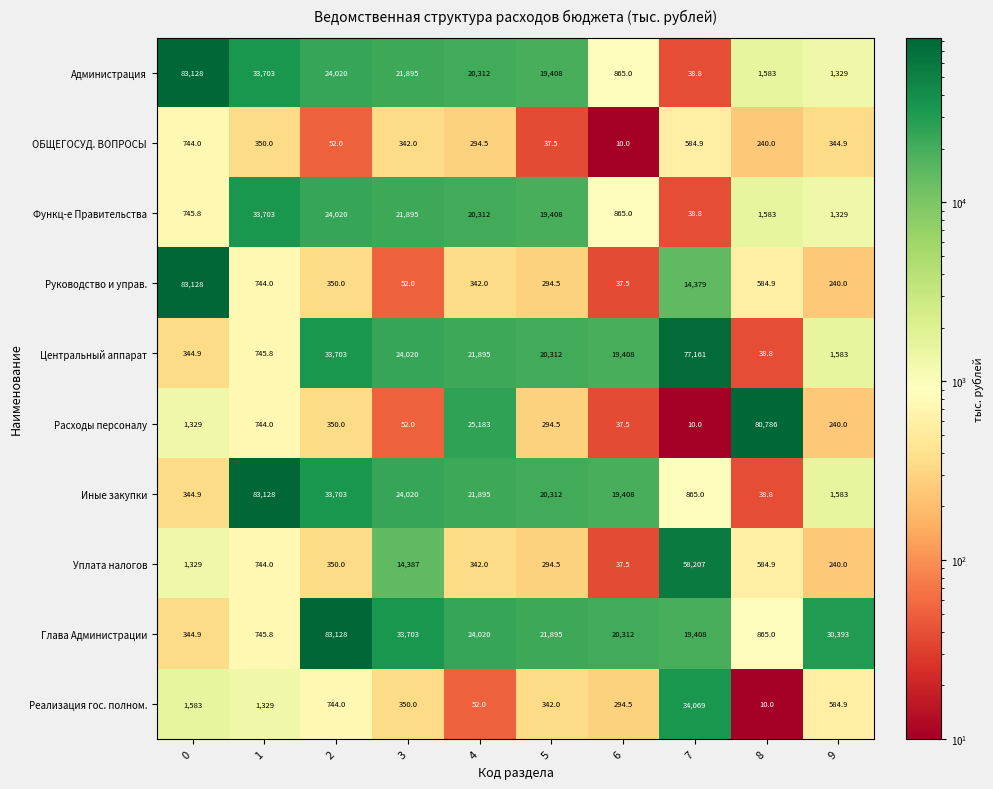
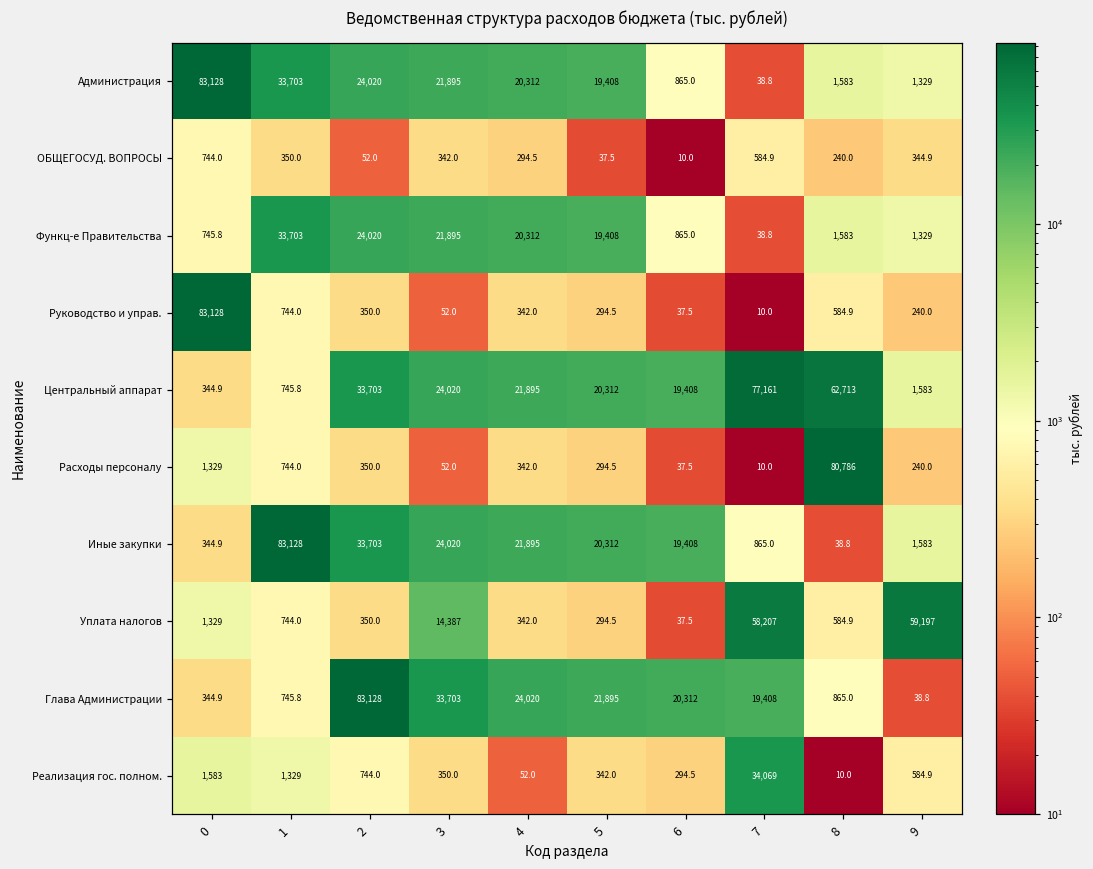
Руководство и управ., 7: 14,379 -> 10.0
Центральный аппарат, 8: 38.8 -> 62,713
Расходы персоналу, 4: 25,183 -> 342.0
Уплата налогов, 9: 240.0 -> 59,197
Глава Администрации, 9: 30,393 -> 38.8
